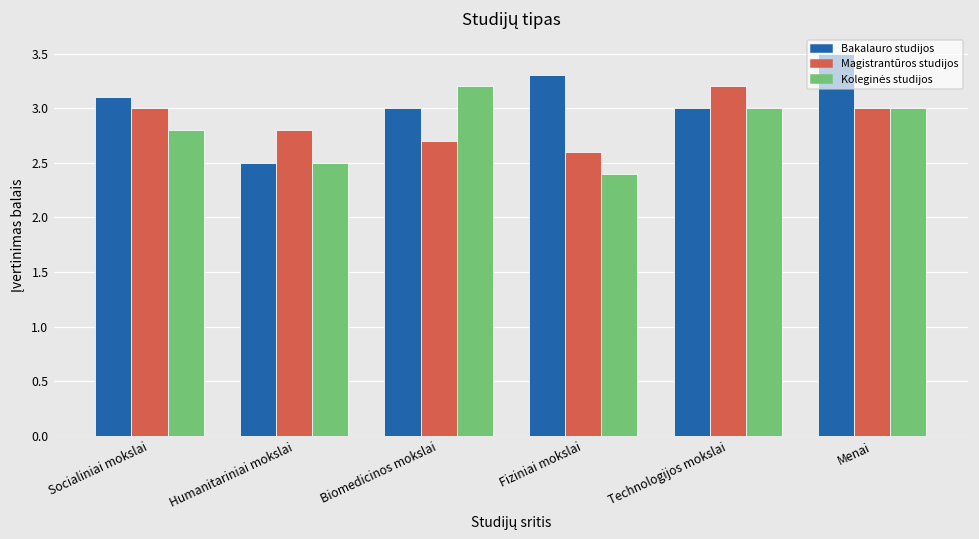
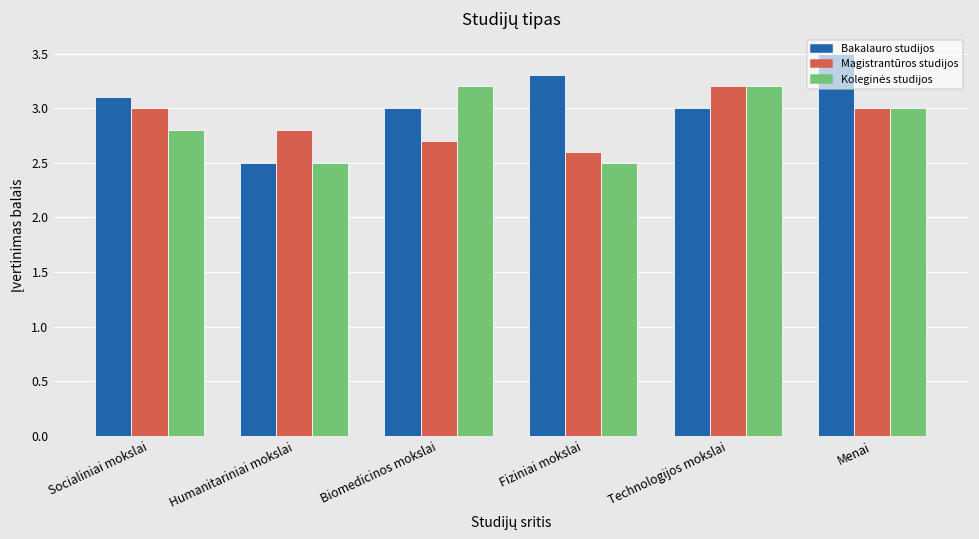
Koleginės studijos, Fiziniai mokslai: 2.4 -> 2.5
Koleginės studijos, Technologijos mokslai: 3.0 -> 3.2
